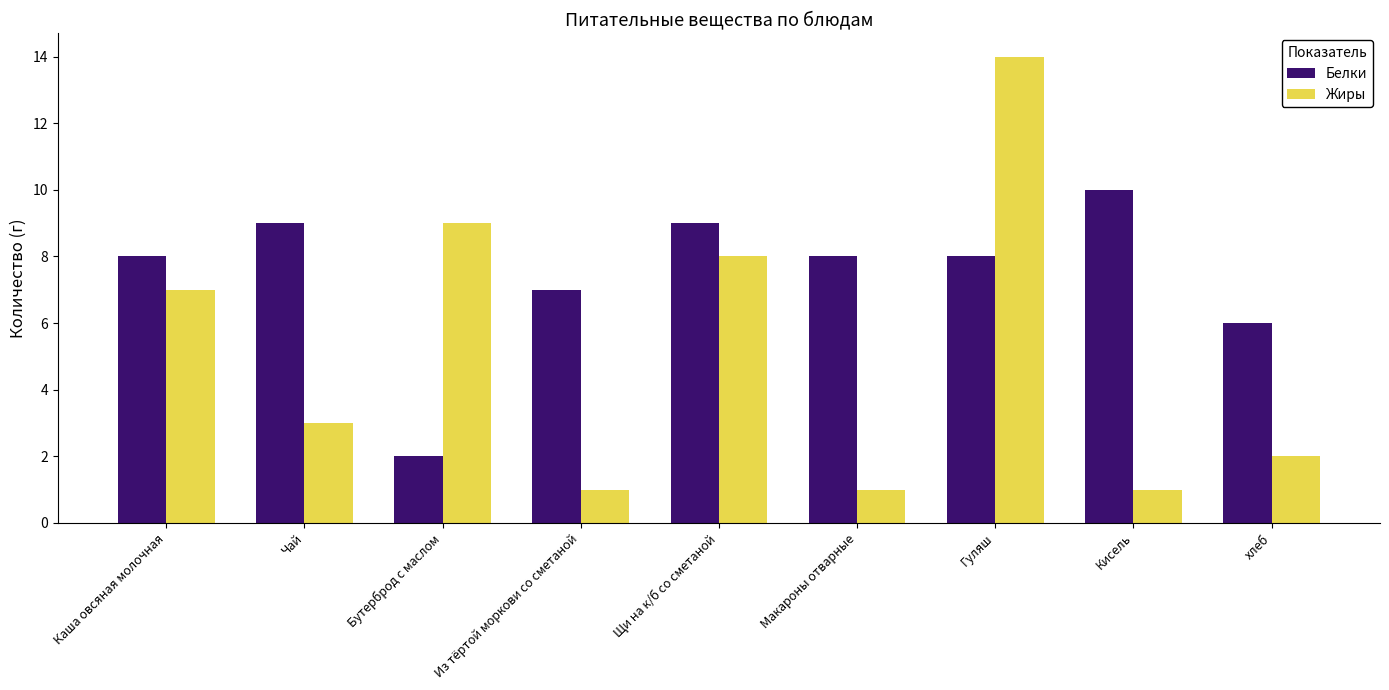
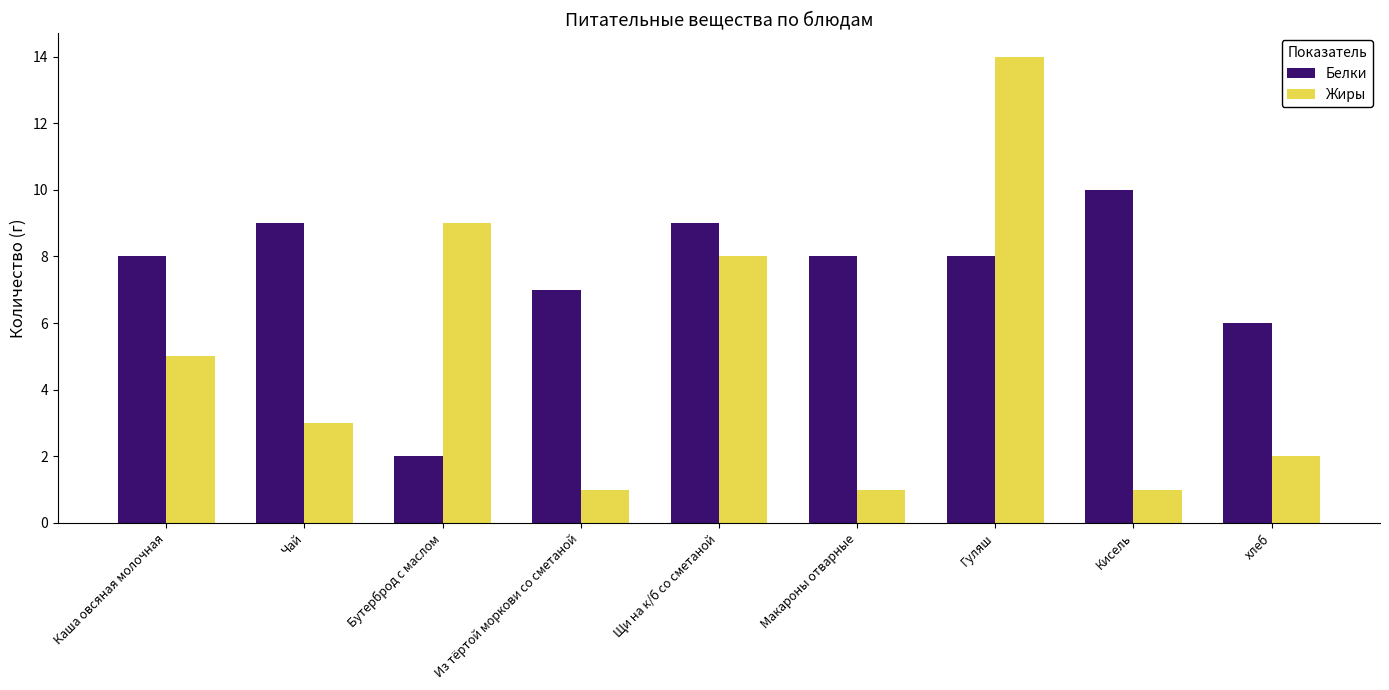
Жиры, Каша овсяная молочная: 7 -> 5
